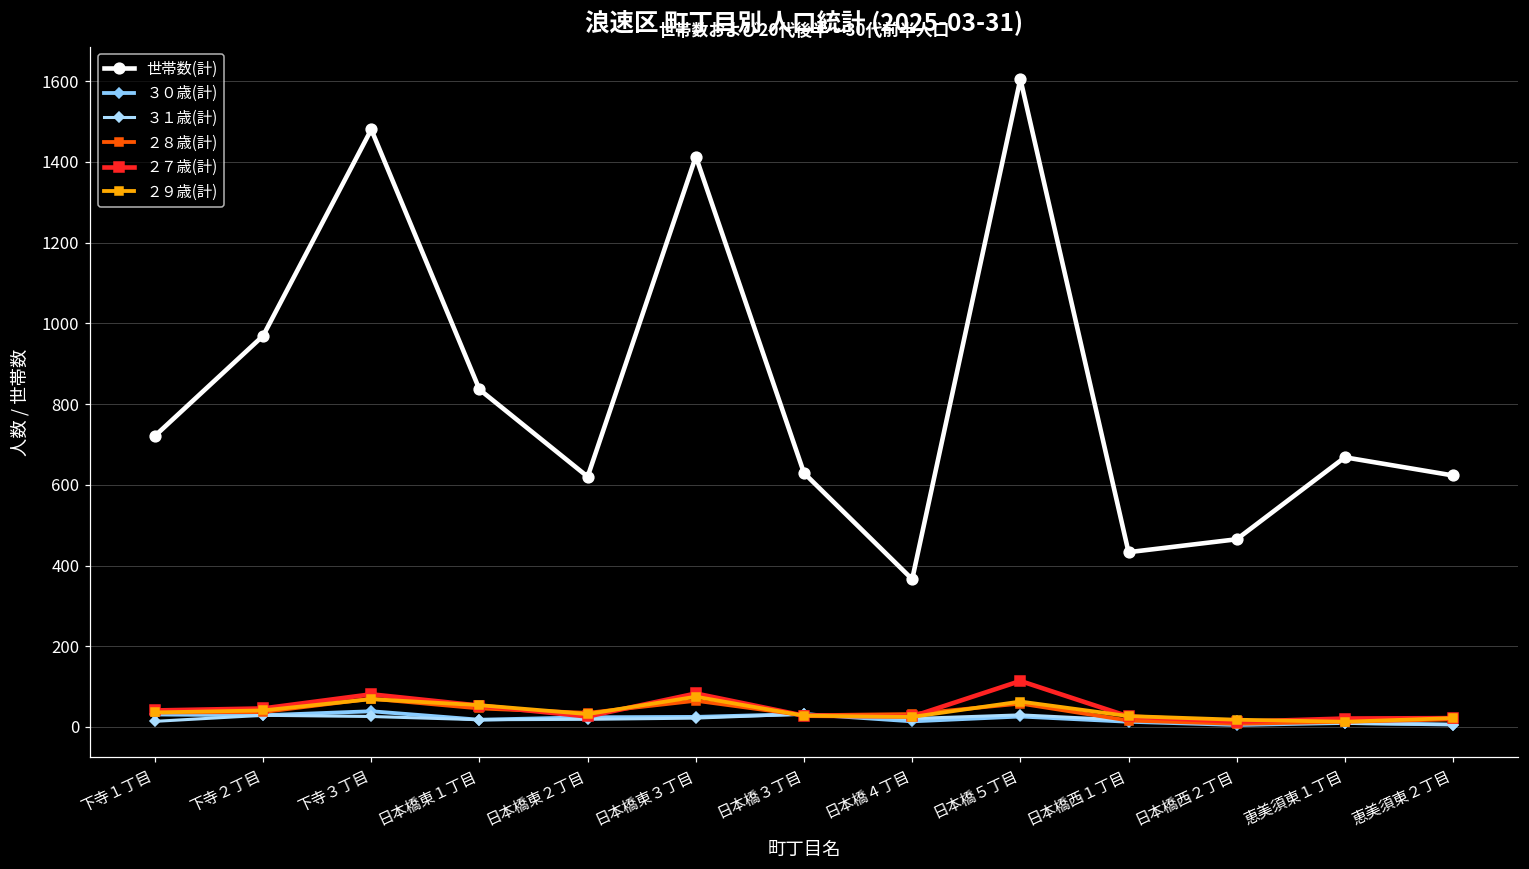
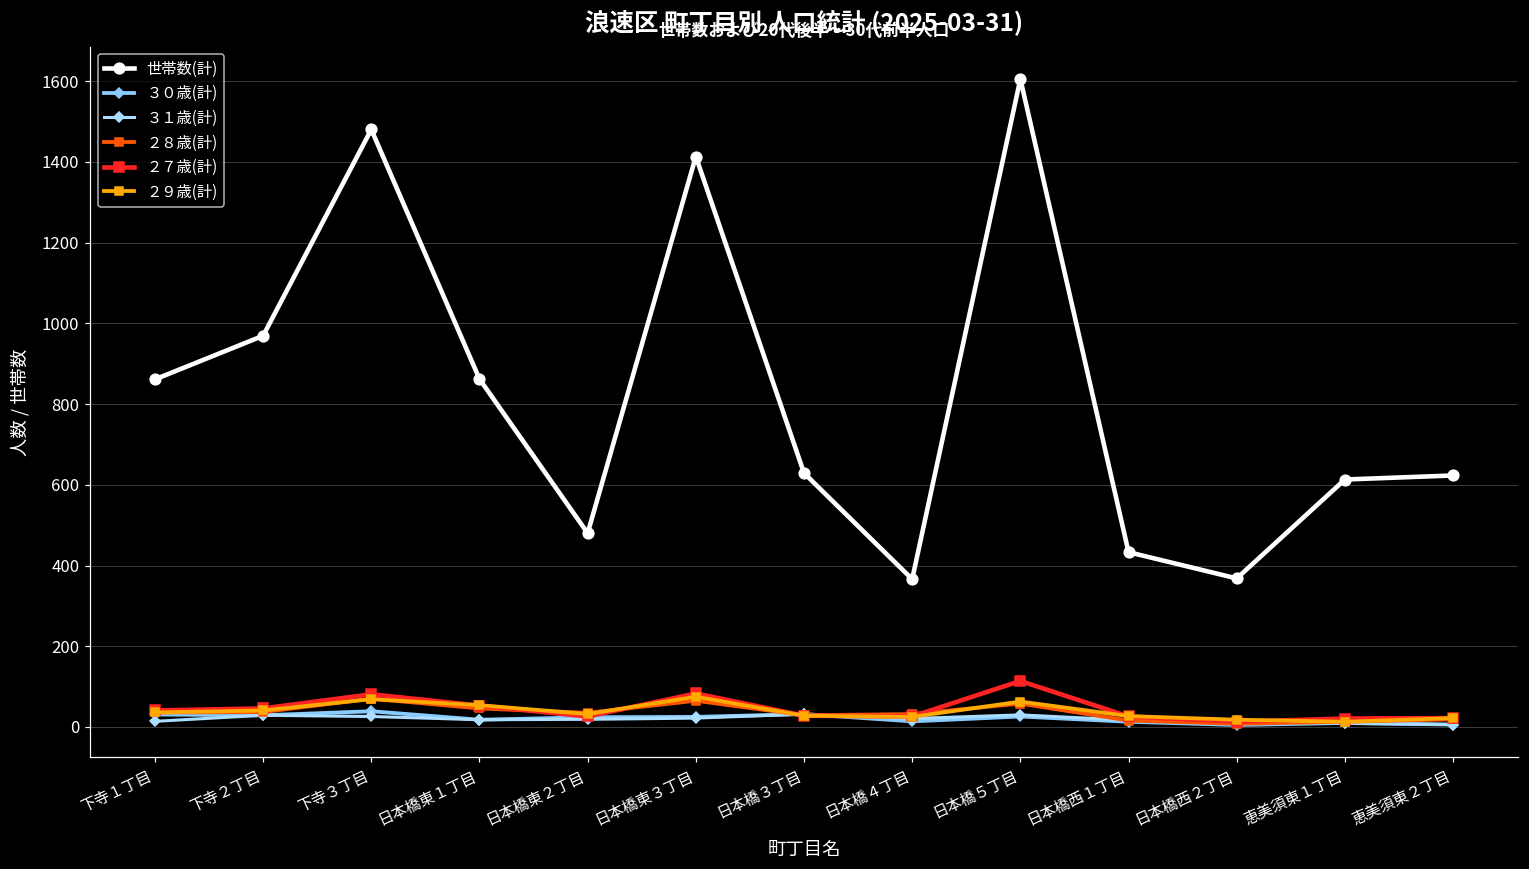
世帯数(計), 下寺１丁目: 720 -> 860
世帯数(計), 日本橋東１丁目: 840 -> 860
世帯数(計), 日本橋東２丁目: 620 -> 480
世帯数(計), 日本橋西２丁目: 470 -> 370
世帯数(計), 恵美須東１丁目: 670 -> 610
